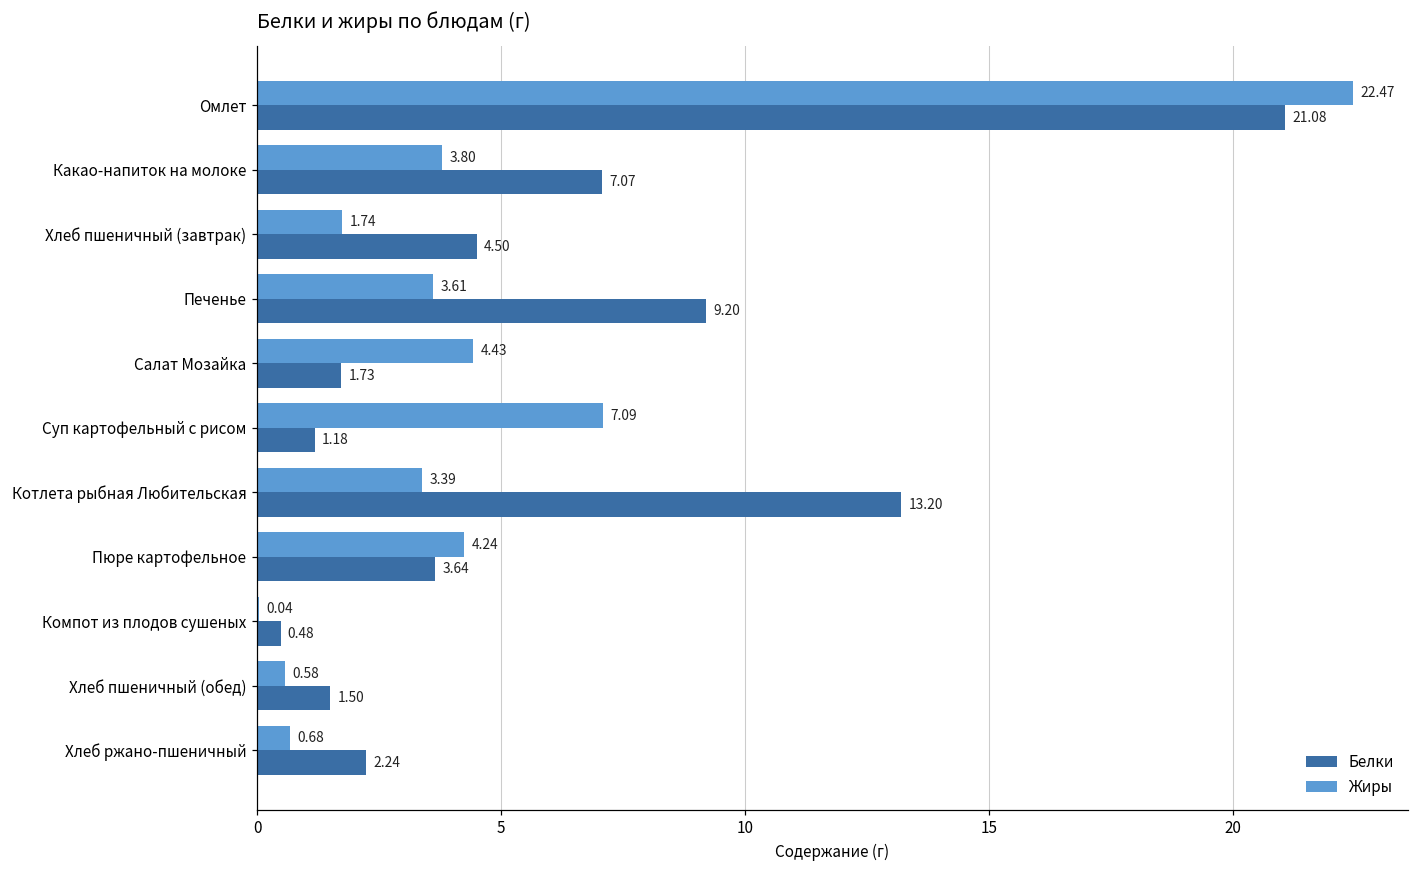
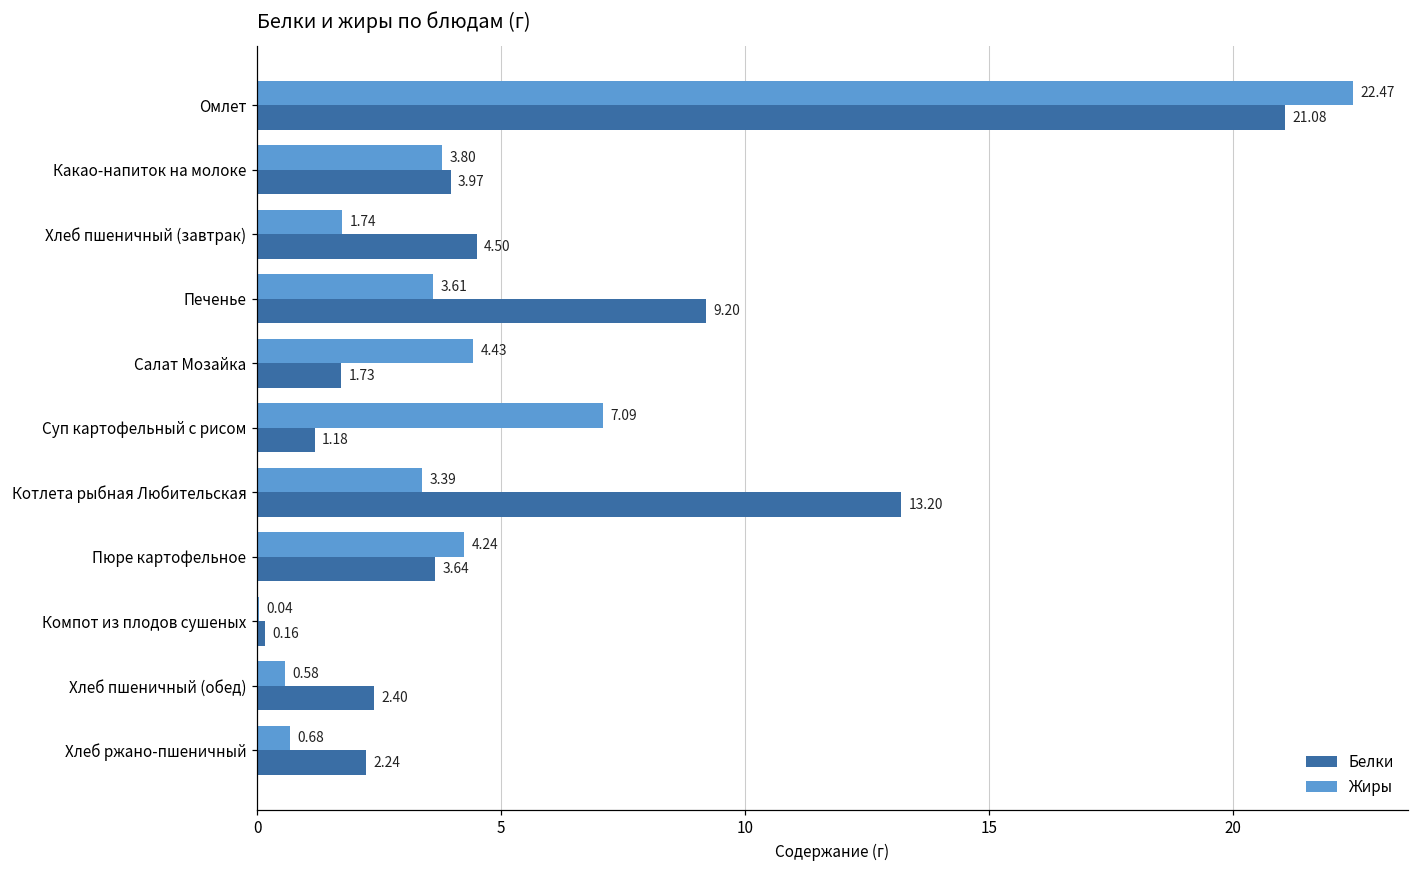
Белки, Какао-напиток на молоке: 7.07 -> 3.97
Белки, Компот из плодов сушеных: 0.48 -> 0.16
Белки, Хлеб пшеничный (обед): 1.50 -> 2.40
